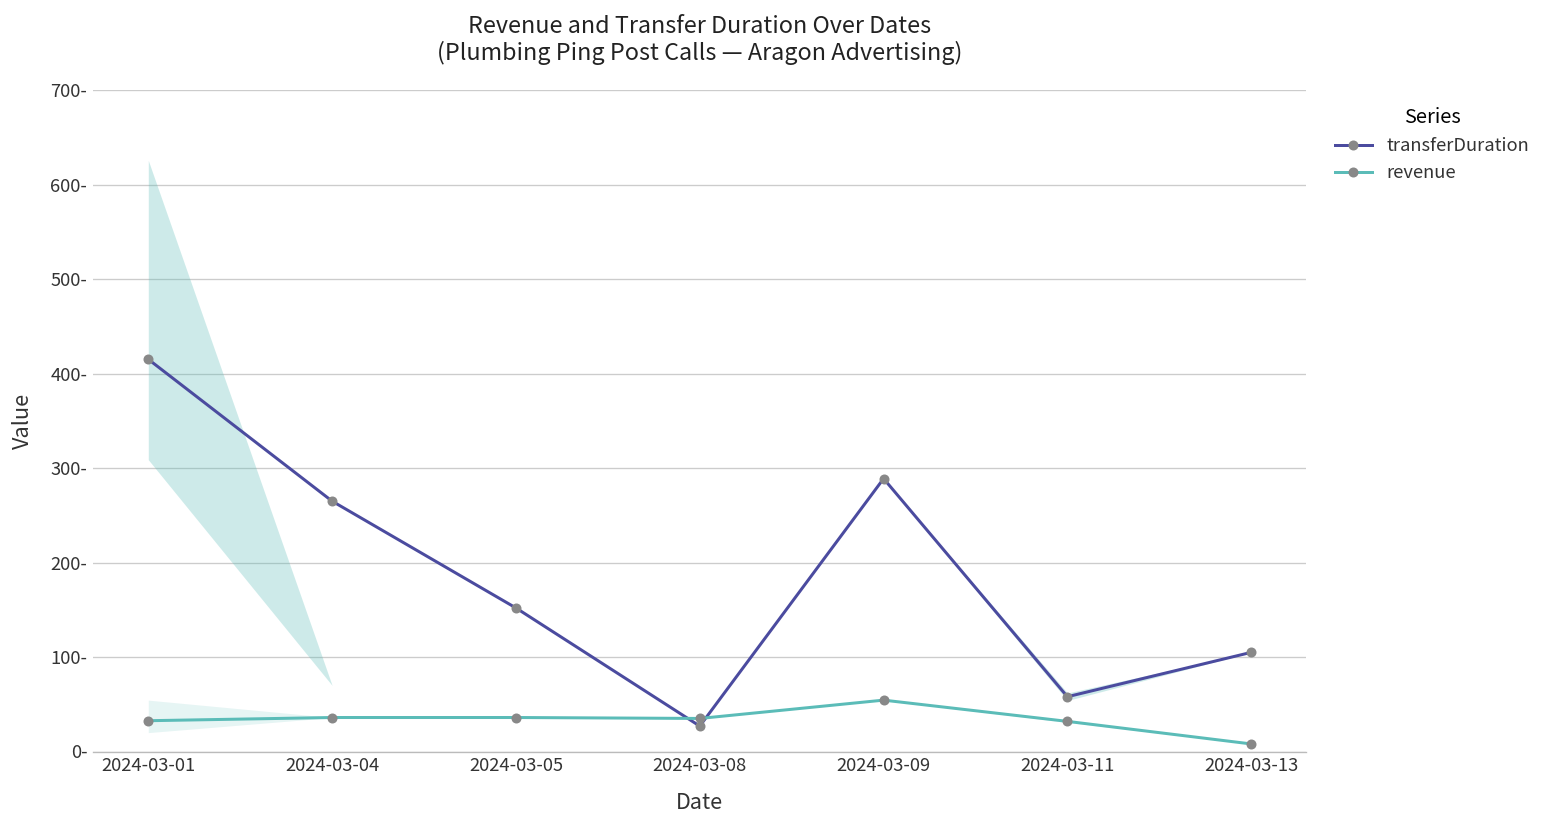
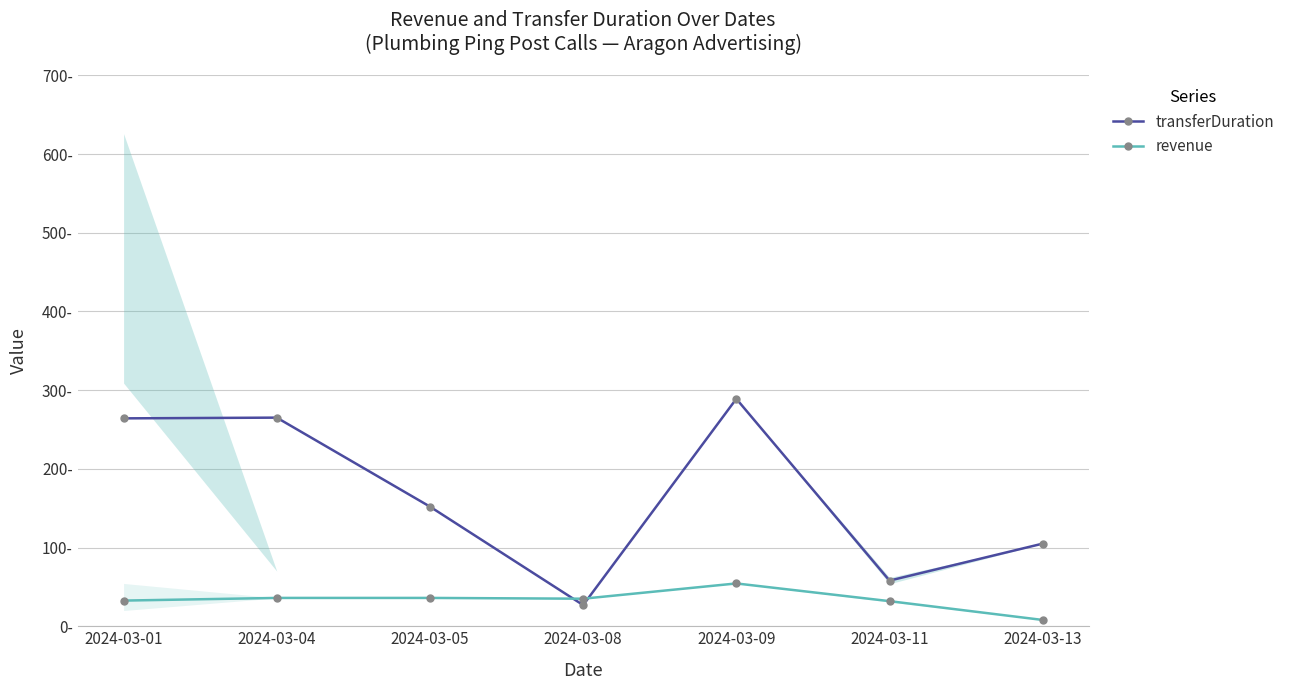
transferDuration, 2024-03-01: 420- -> 260-
